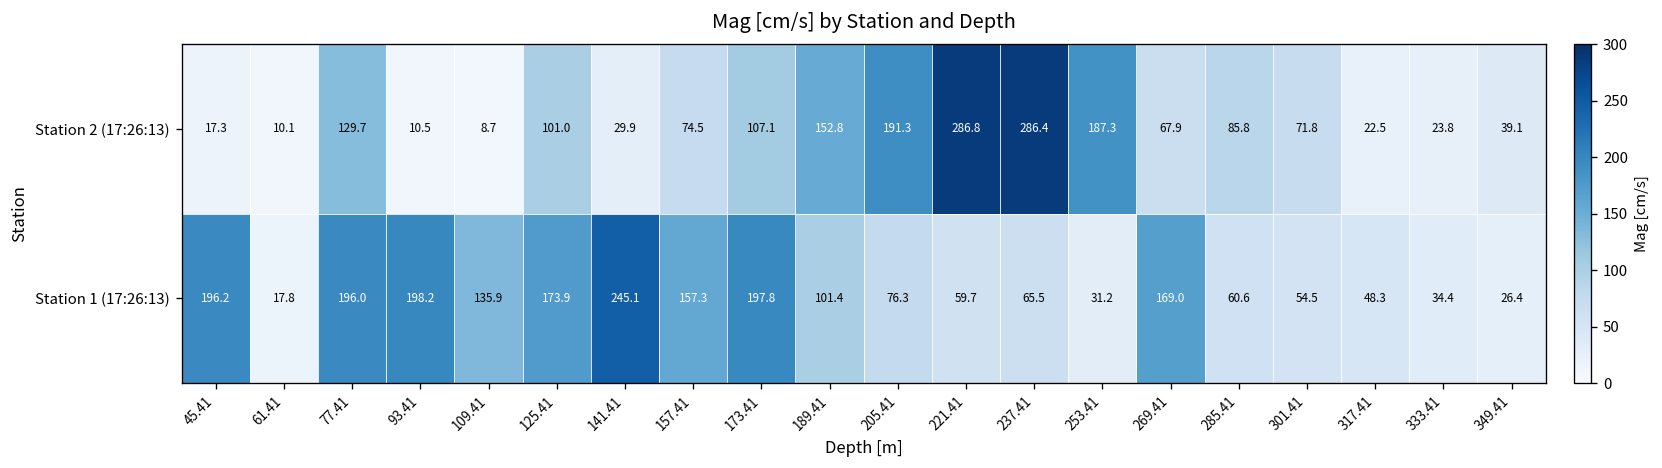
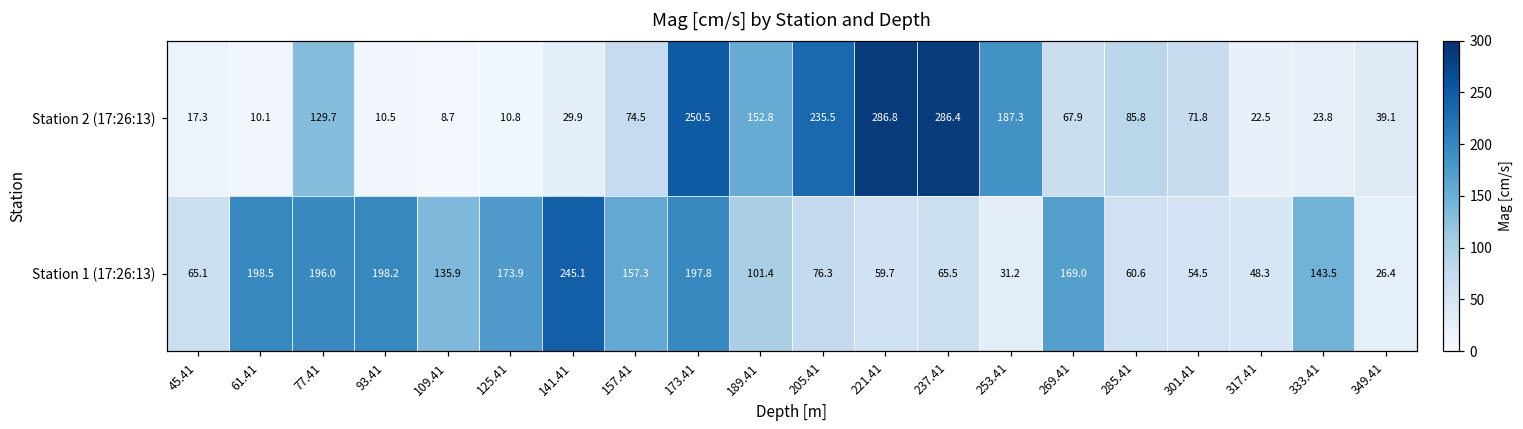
Station 2 (17:26:13), 125.41: 101.0 -> 10.8
Station 2 (17:26:13), 173.41: 107.1 -> 250.5
Station 2 (17:26:13), 205.41: 191.3 -> 235.5
Station 1 (17:26:13), 45.41: 196.2 -> 65.1
Station 1 (17:26:13), 61.41: 17.8 -> 198.5
Station 1 (17:26:13), 333.41: 34.4 -> 143.5
